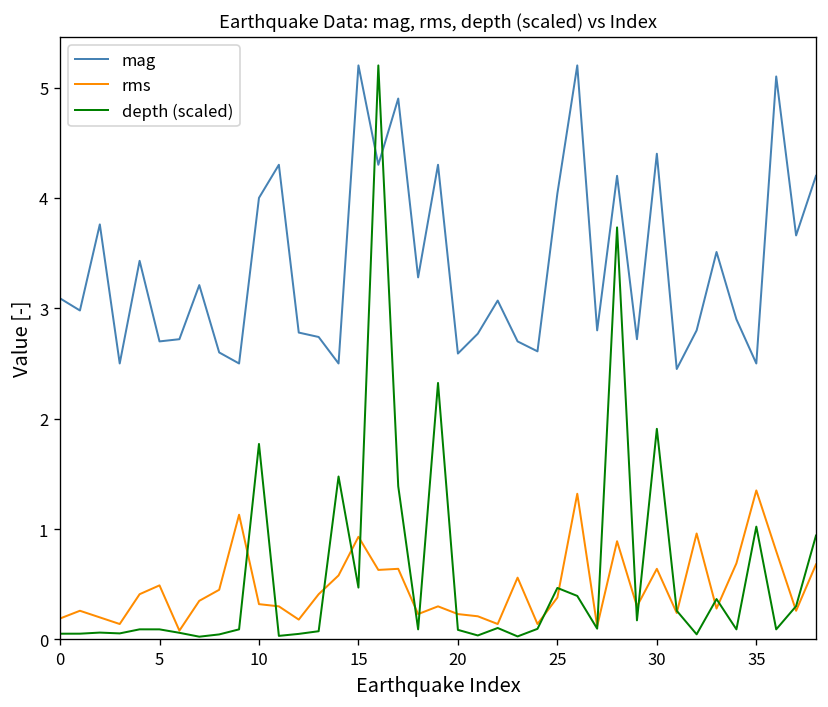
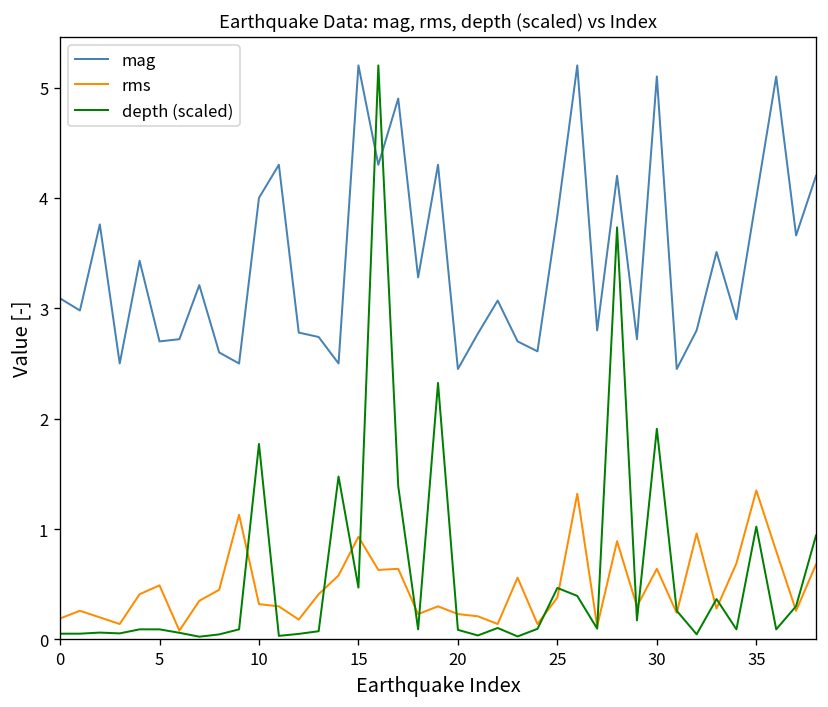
mag, 20: 2.6 -> 2.5
mag, 25: 4.0 -> 3.8
mag, 30: 4.4 -> 5.1
mag, 35: 2.5 -> 4.0
